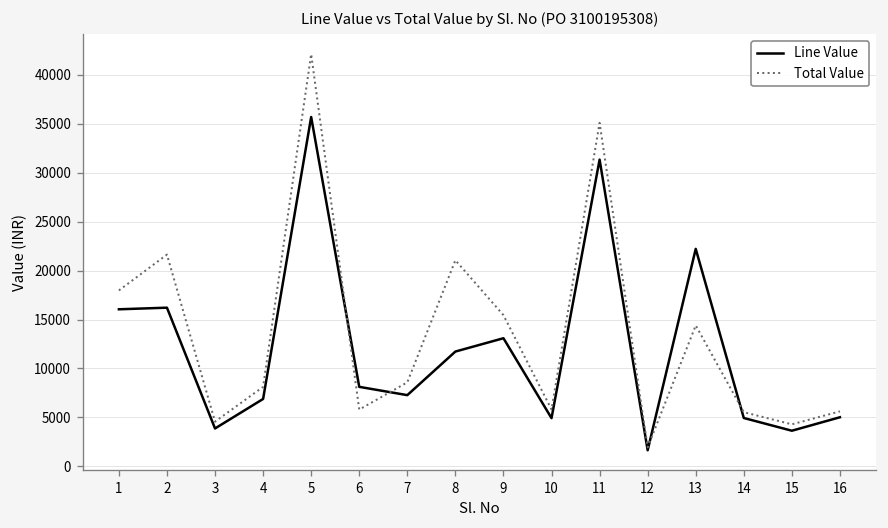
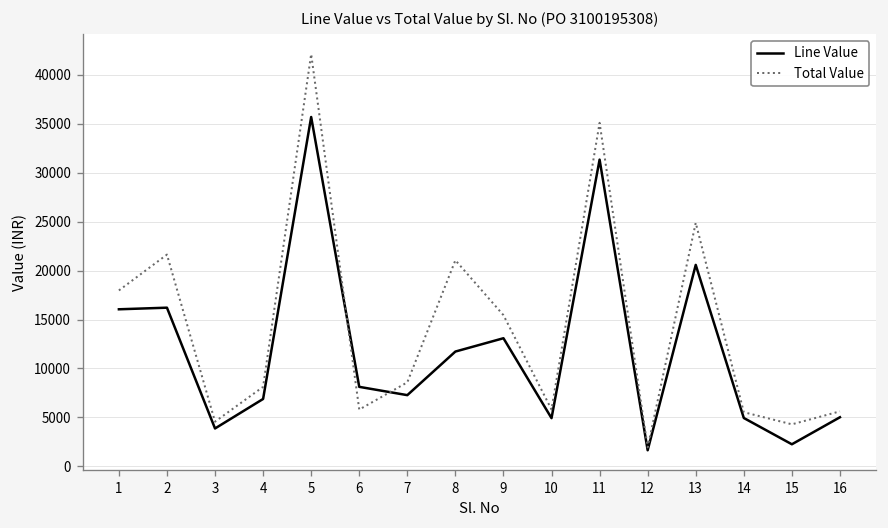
Line Value, 13: 22000 -> 21000
Total Value, 13: 14000 -> 25000
Line Value, 15: 4000 -> 2000
